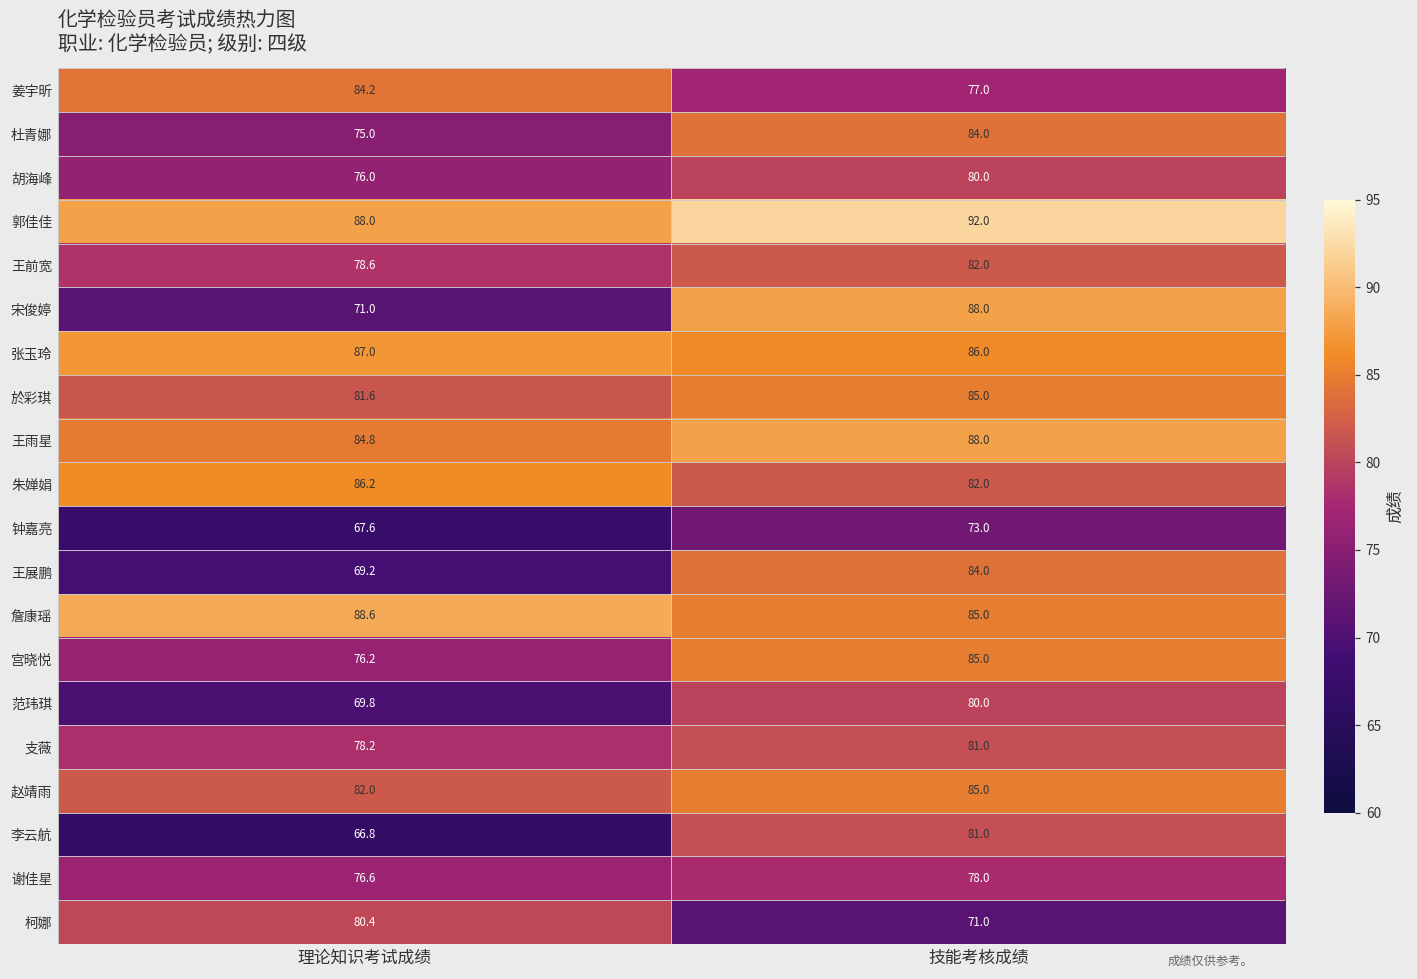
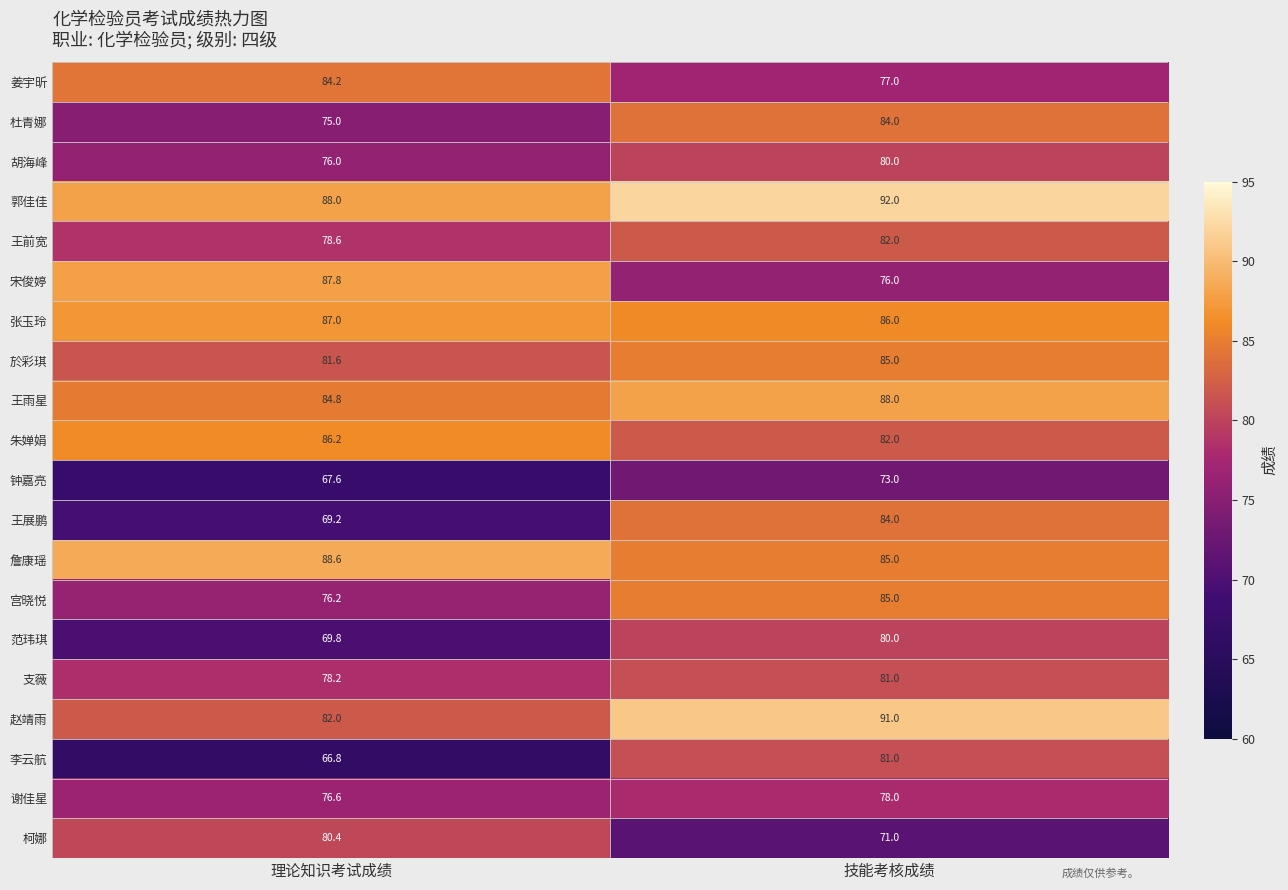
宋俊婷, 理论知识考试成绩: 71.0 -> 87.8
宋俊婷, 技能考核成绩: 88.0 -> 76.0
赵靖雨, 技能考核成绩: 85.0 -> 91.0
